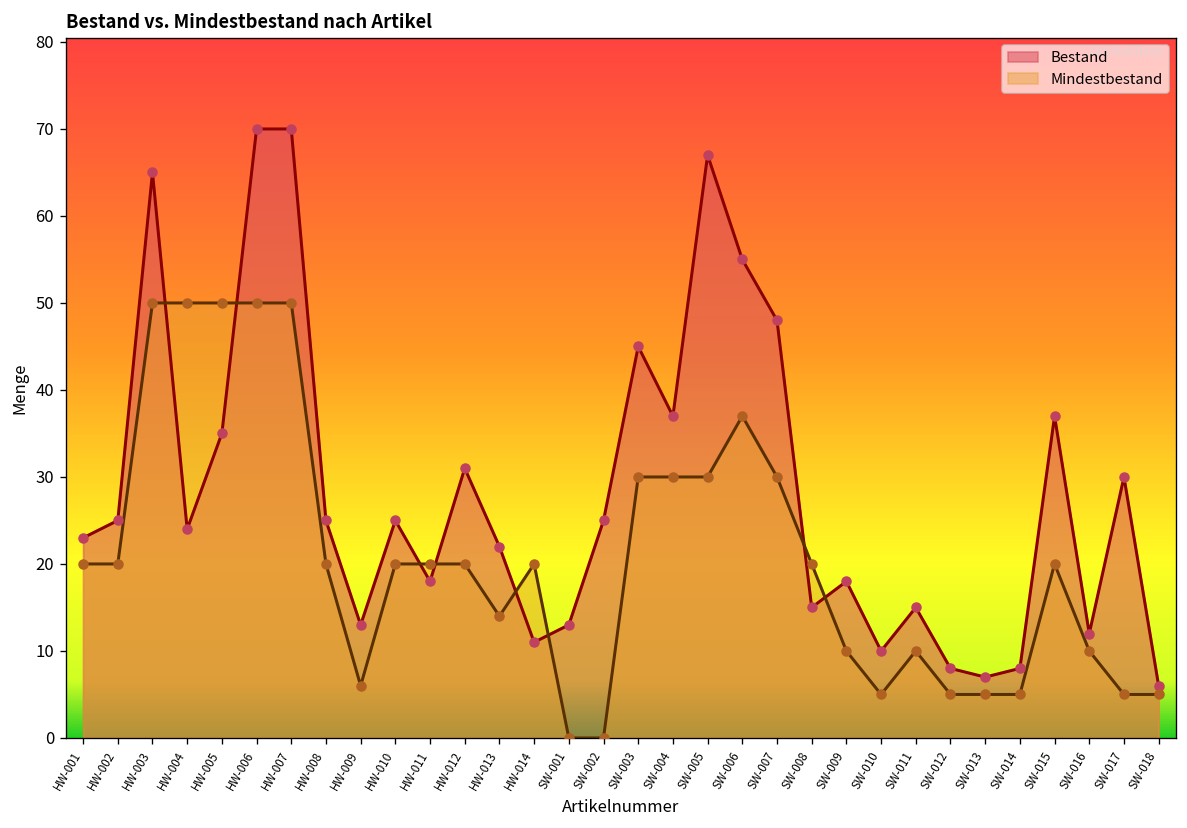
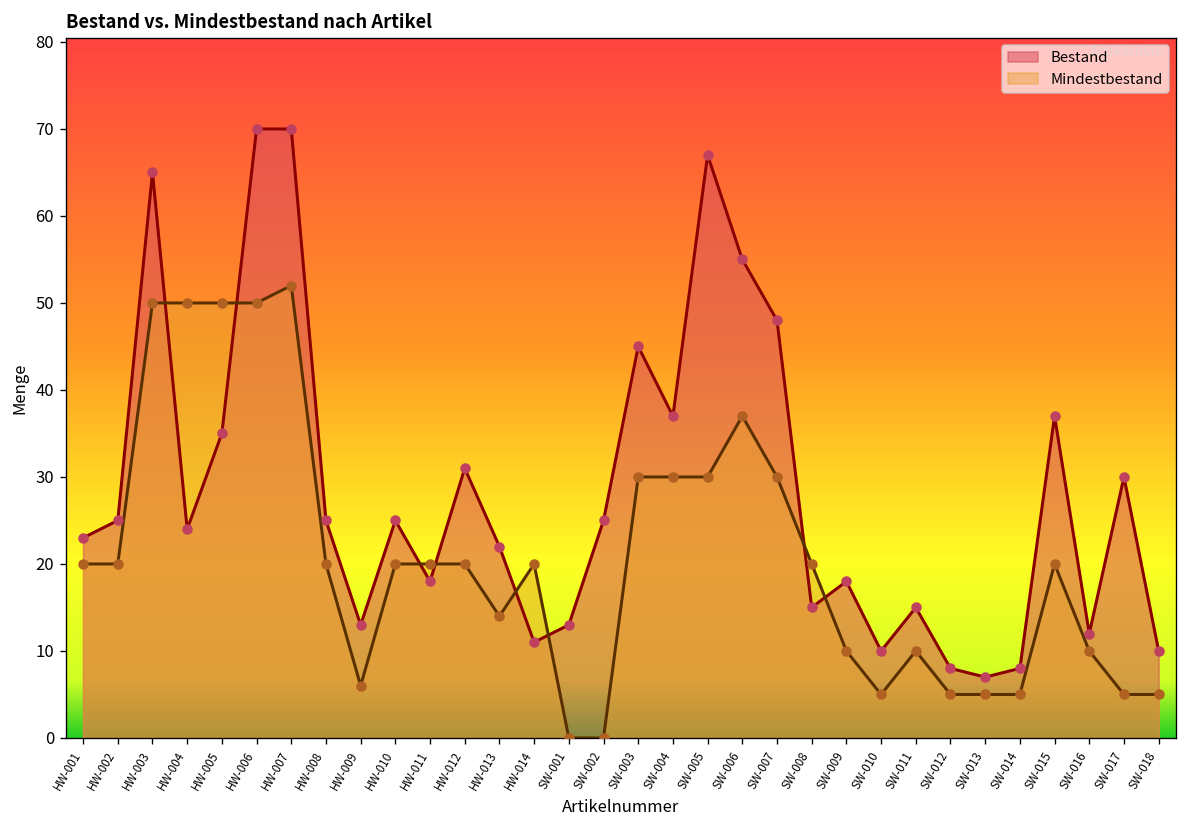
Mindestbestand, HW-007: 50 -> 52
Bestand, SW-018: 6 -> 10
